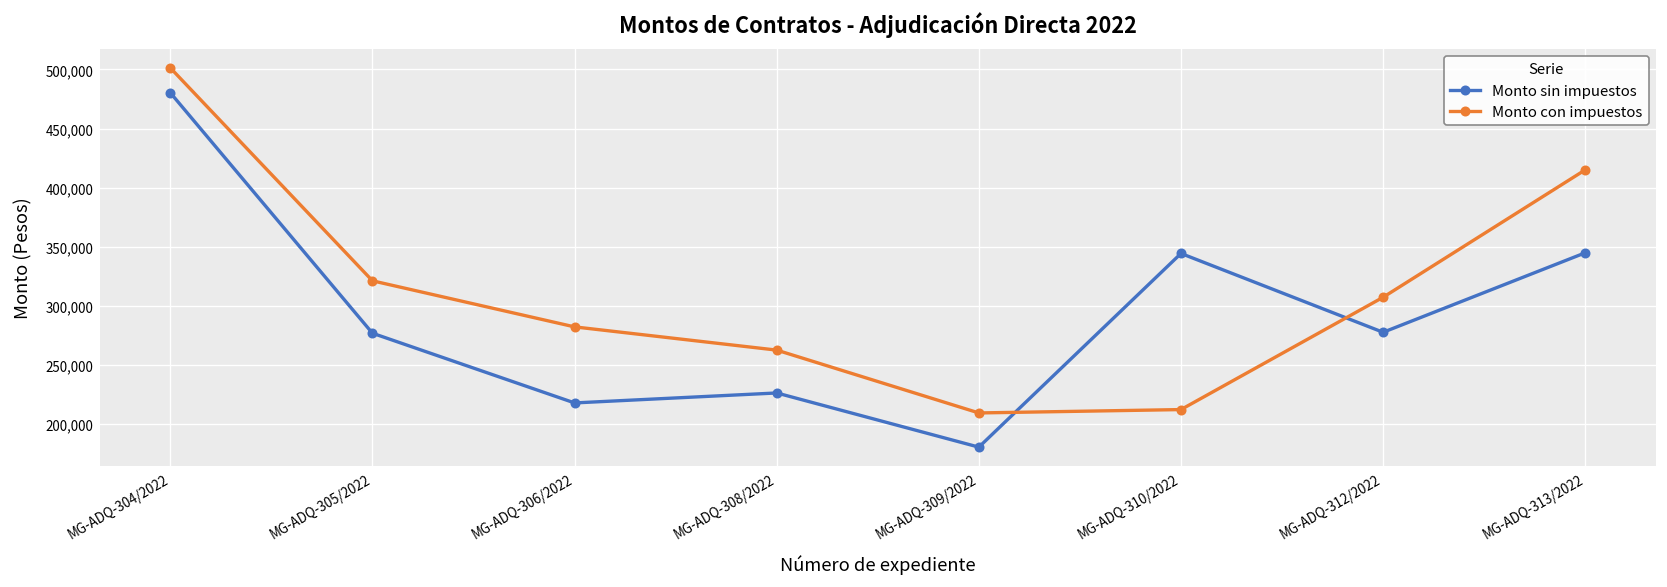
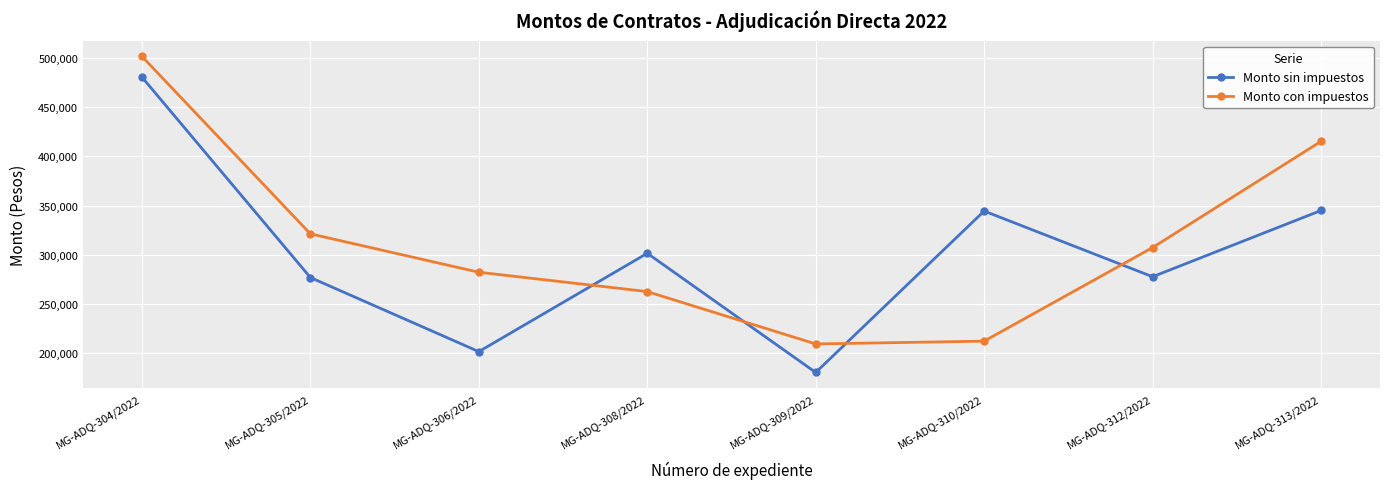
Monto sin impuestos, MG-ADQ-306/2022: 220,000 -> 200,000
Monto sin impuestos, MG-ADQ-308/2022: 230,000 -> 300,000
